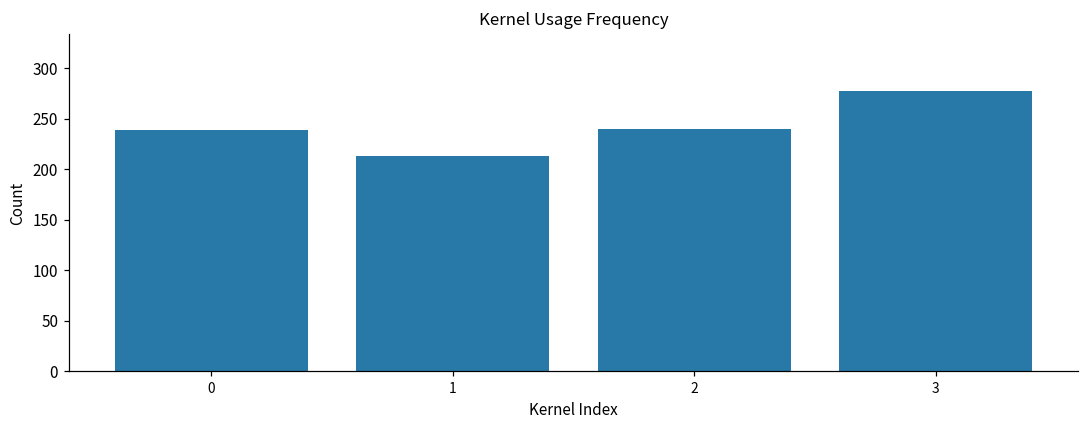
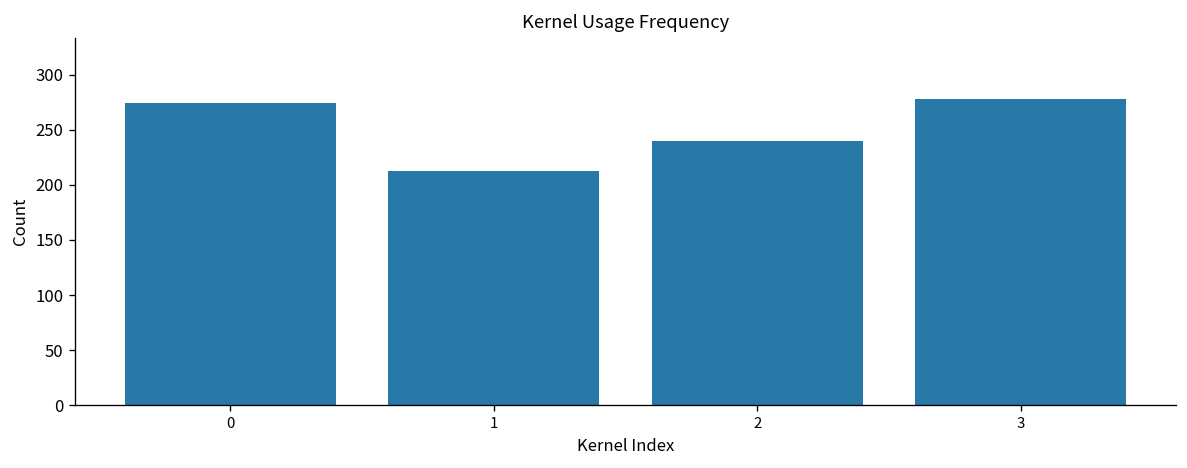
0: 240 -> 270
